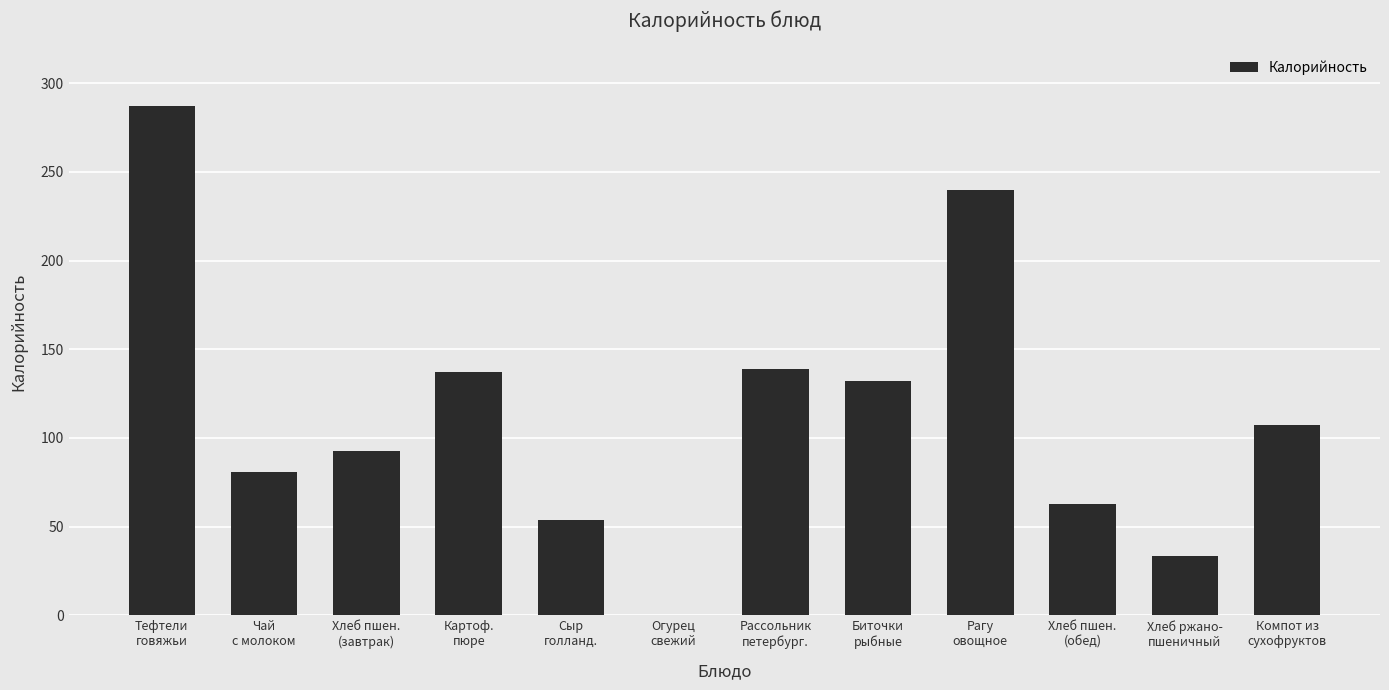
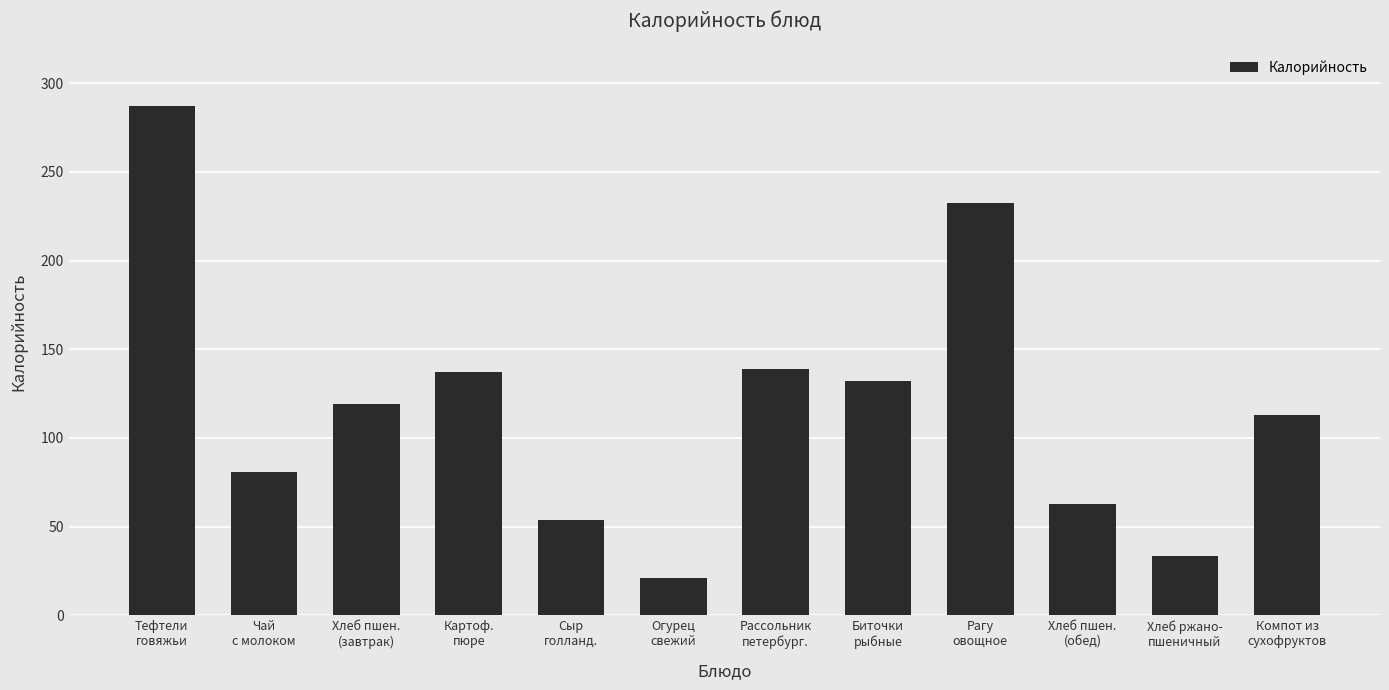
Хлеб пшен. (завтрак): 92 -> 119
Огурец свежий: 0 -> 21
Рагу овощное: 240 -> 232
Компот из сухофруктов: 107 -> 113
